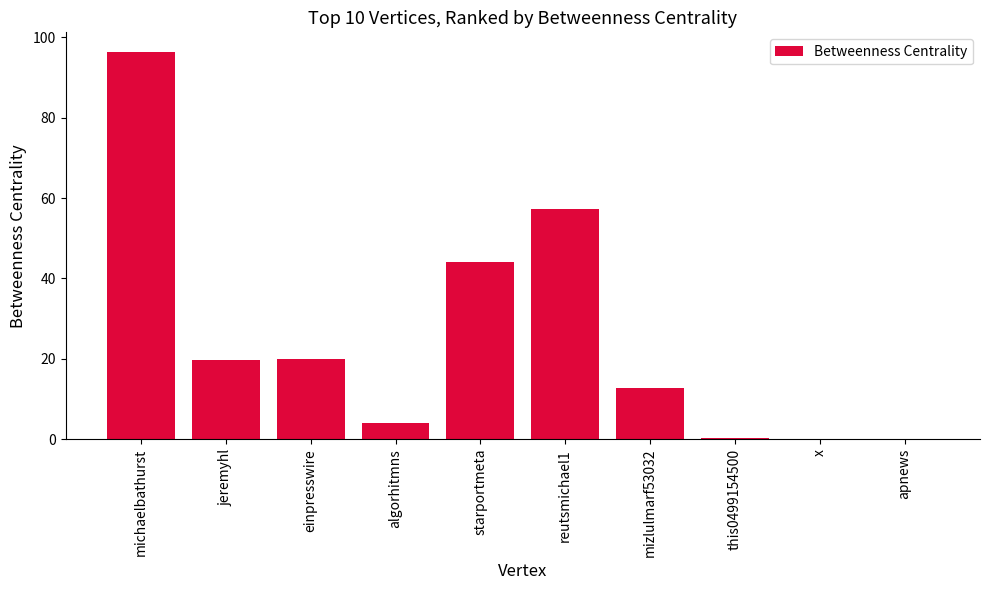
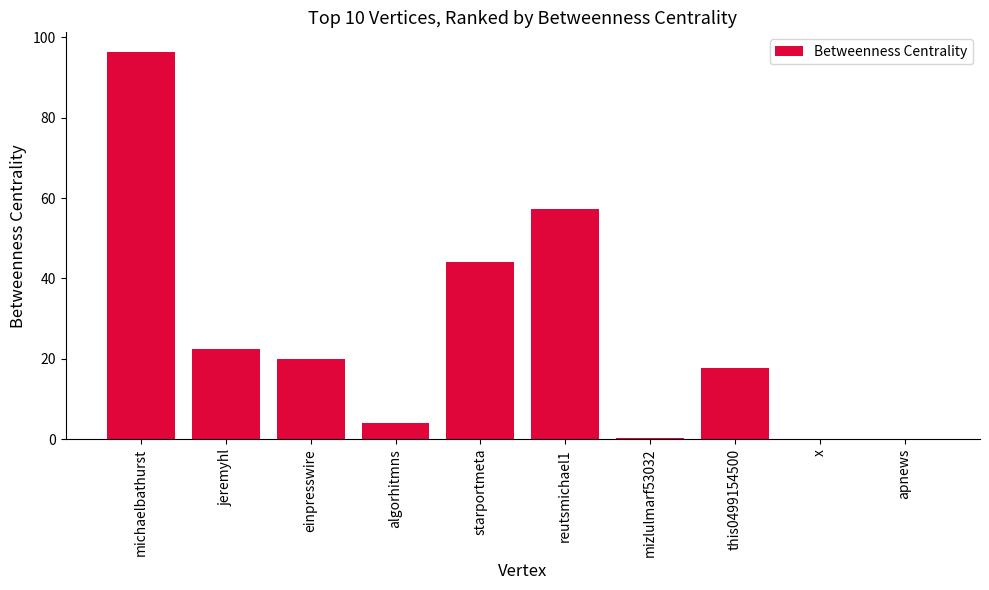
jeremyhl: 20 -> 22
mizlulmarf53032: 13 -> 0
this0499154500: 0 -> 18
